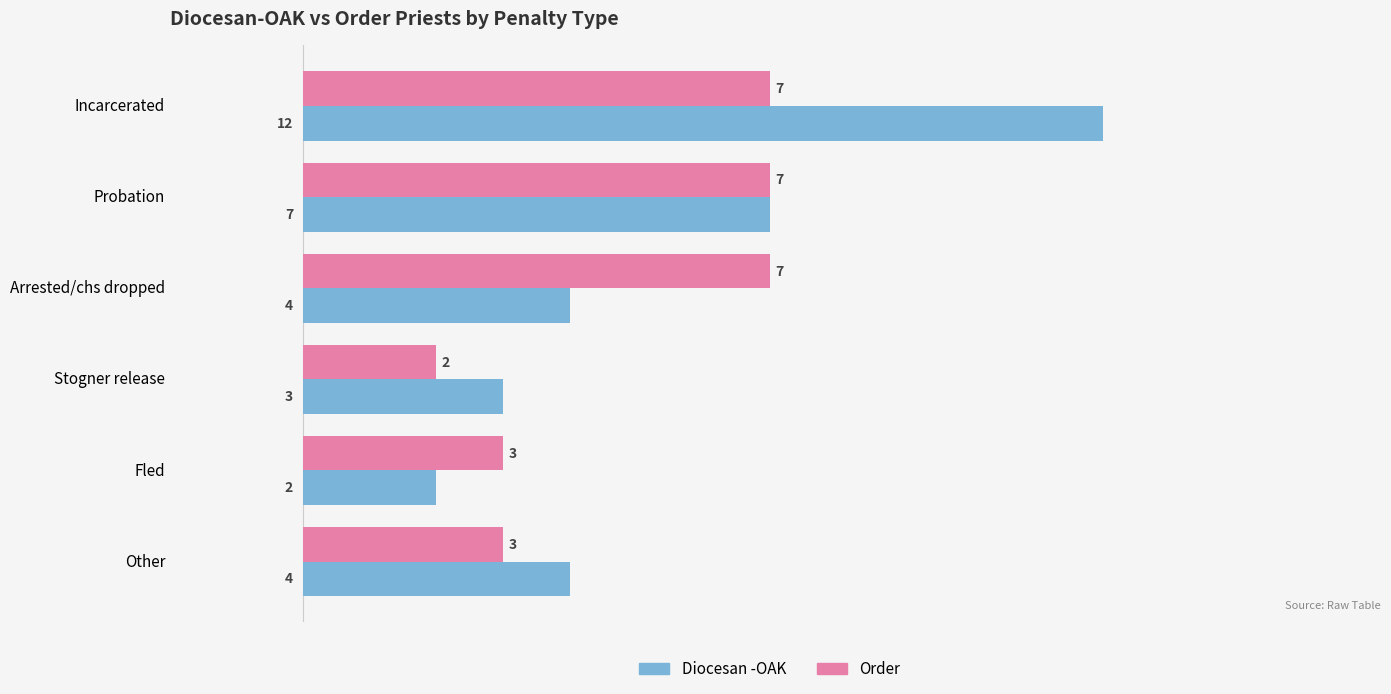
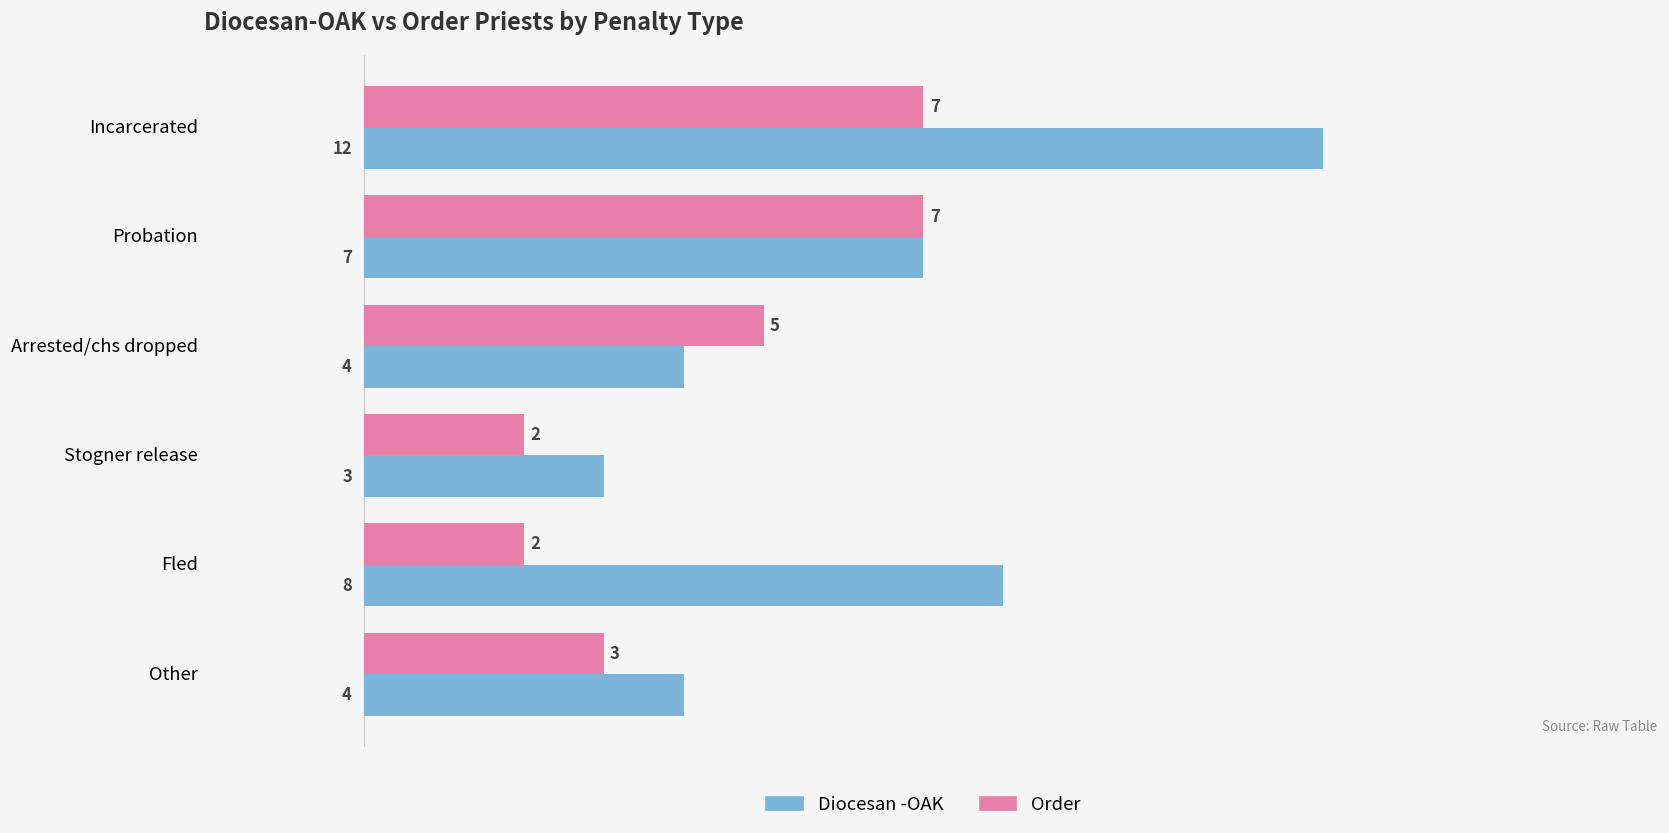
Order, Arrested/chs dropped: 7 -> 5
Order, Fled: 3 -> 2
Diocesan -OAK, Fled: 2 -> 8
